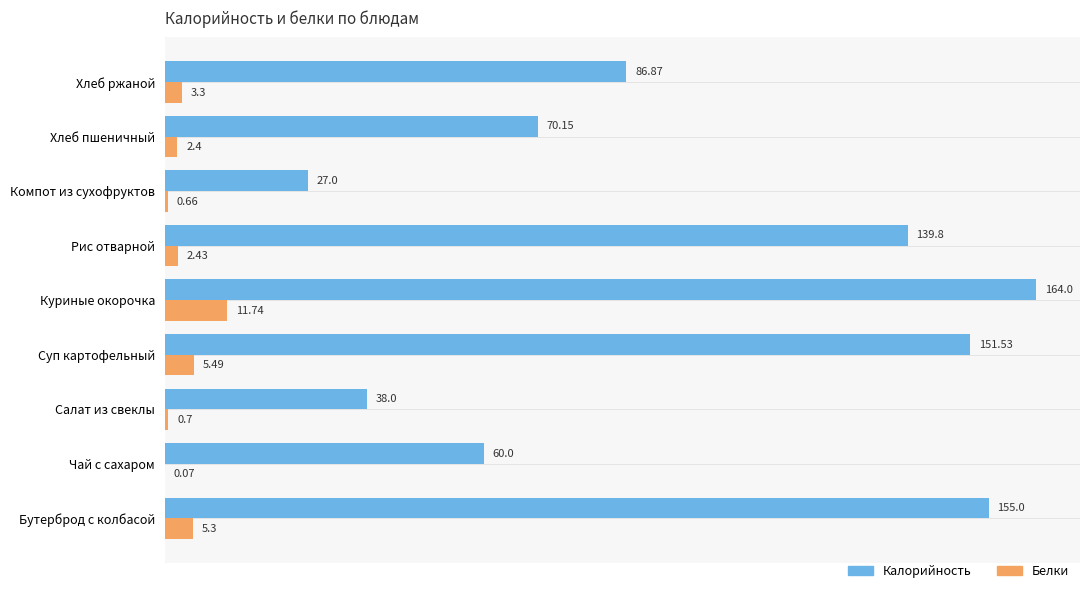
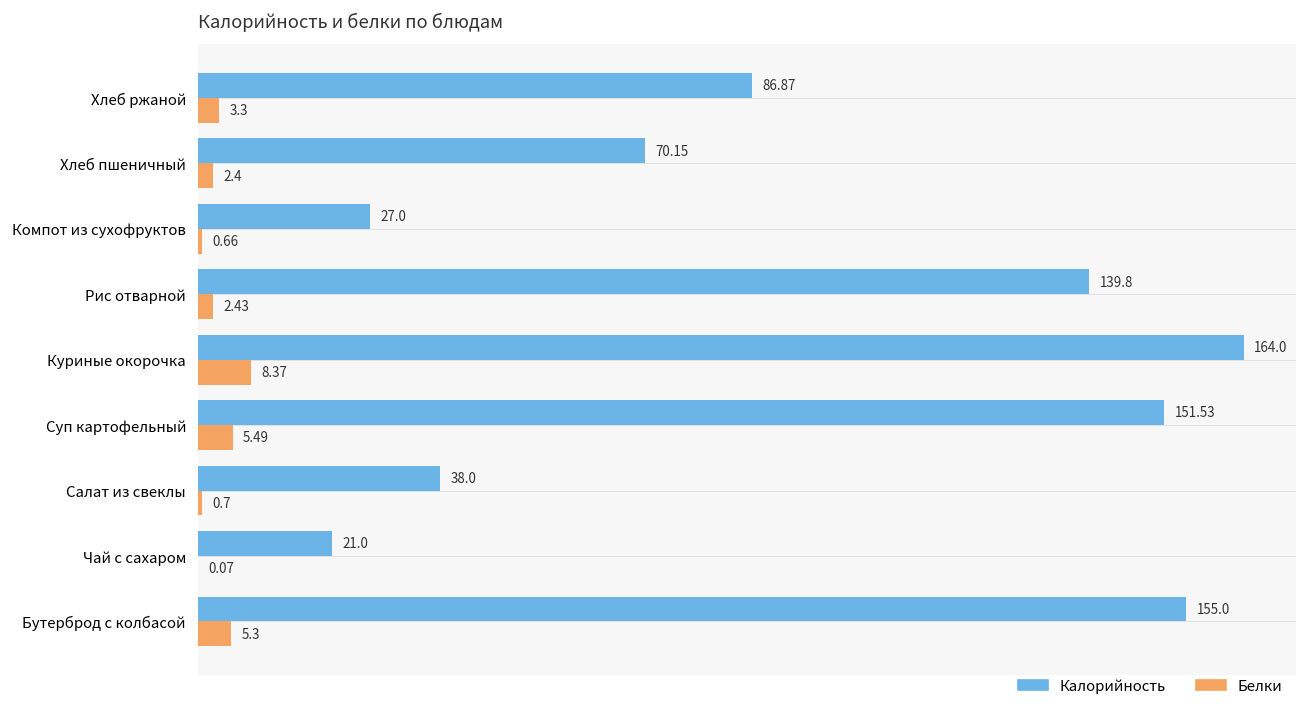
Белки, Куриные окорочка: 11.74 -> 8.37
Калорийность, Чай с сахаром: 60.0 -> 21.0
